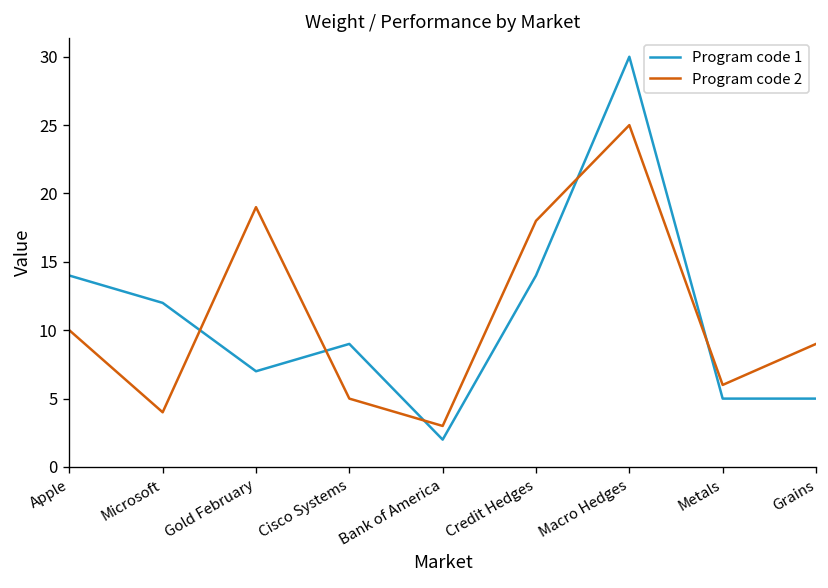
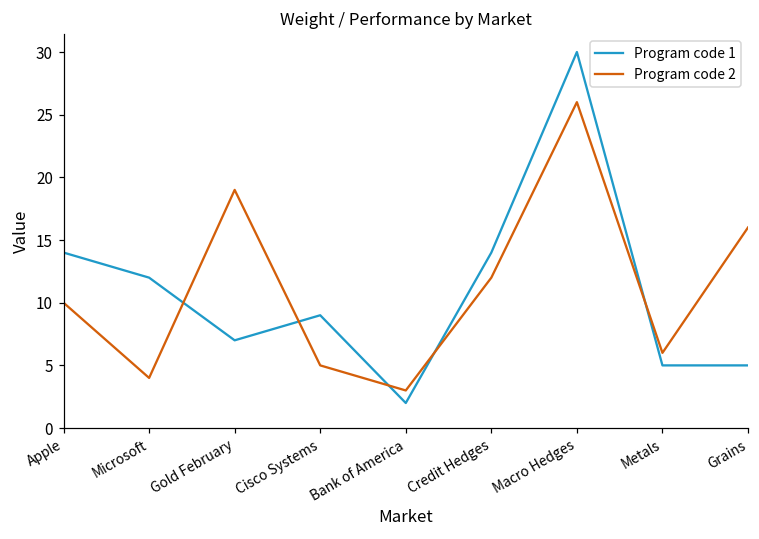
Program code 2, Credit Hedges: 18 -> 12
Program code 2, Macro Hedges: 25 -> 26
Program code 2, Grains: 9 -> 16
